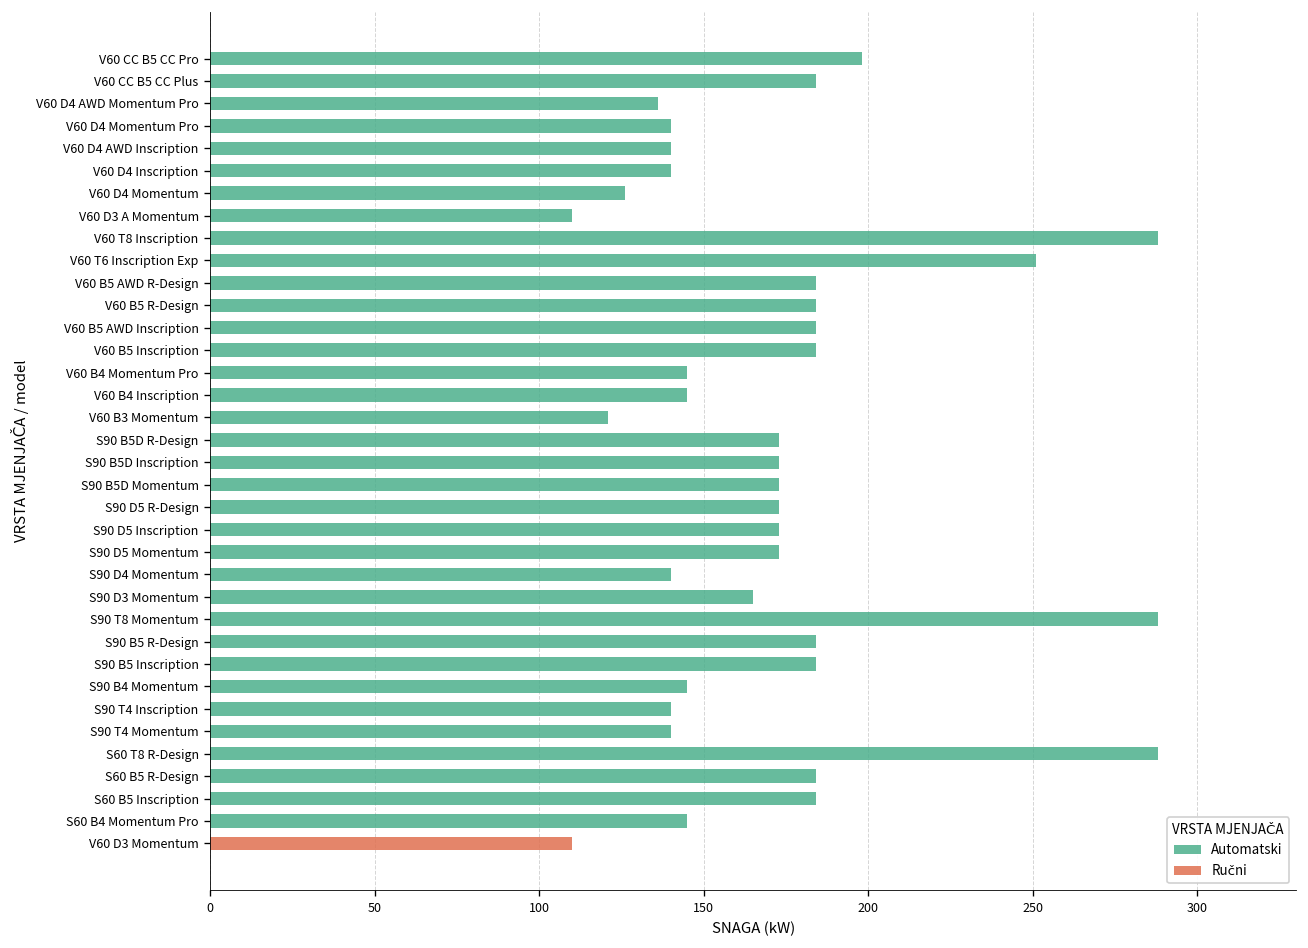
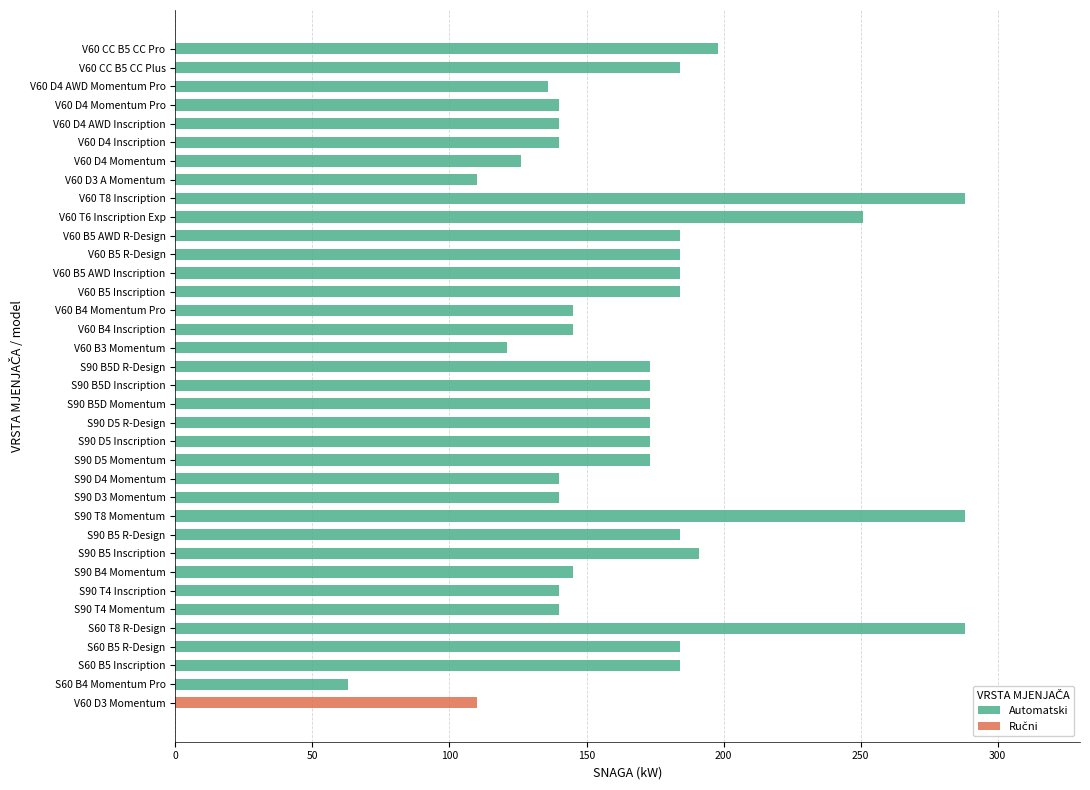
Automatski, S90 D3 Momentum: 165 -> 140
Automatski, S90 B5 Inscription: 184 -> 191
Automatski, S60 B4 Momentum Pro: 145 -> 63
